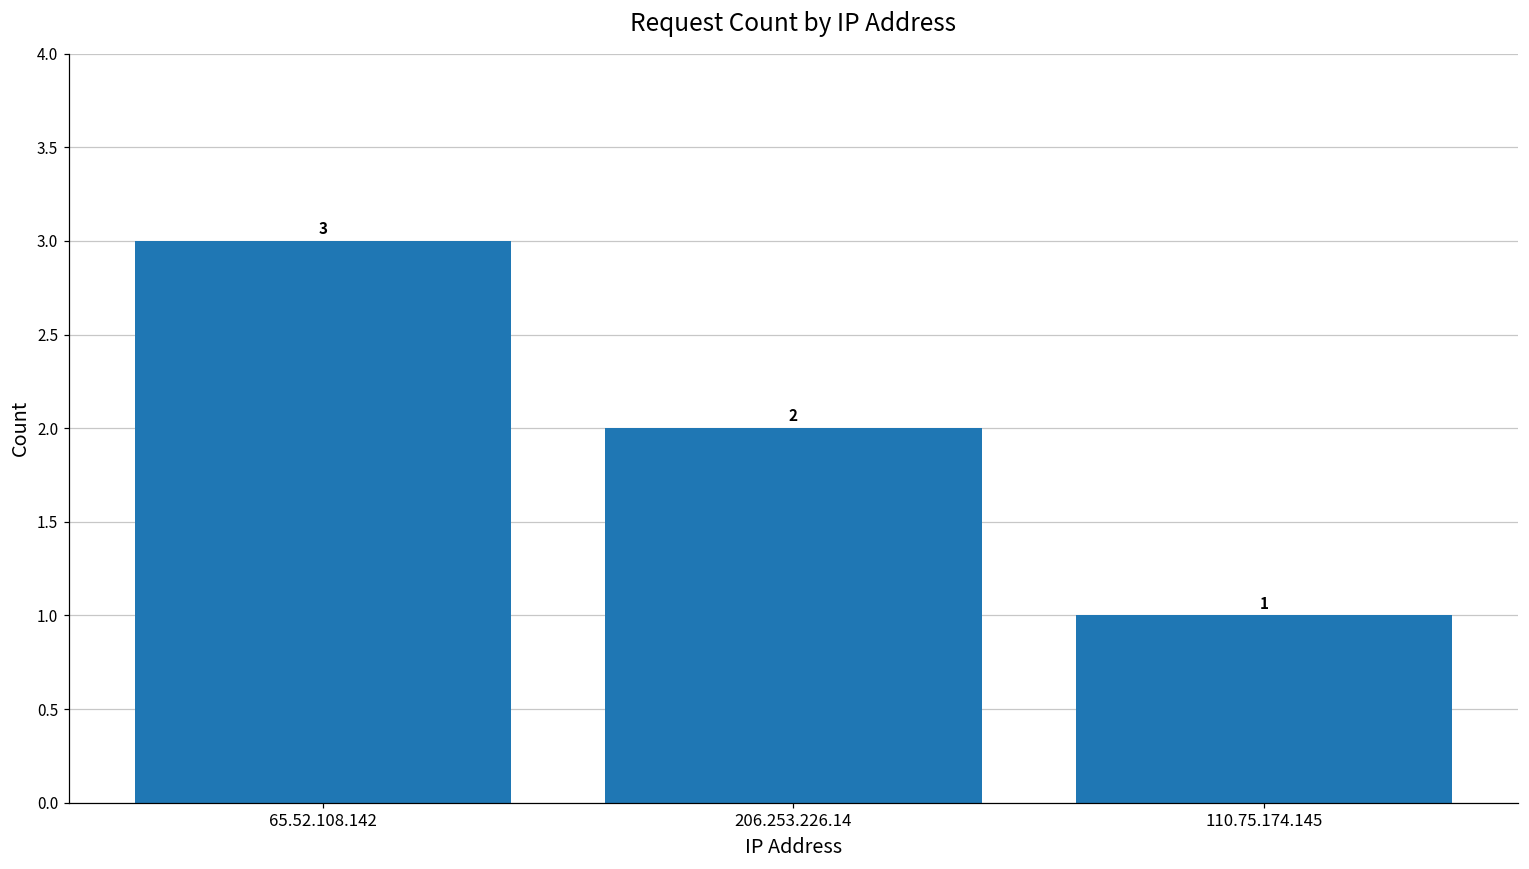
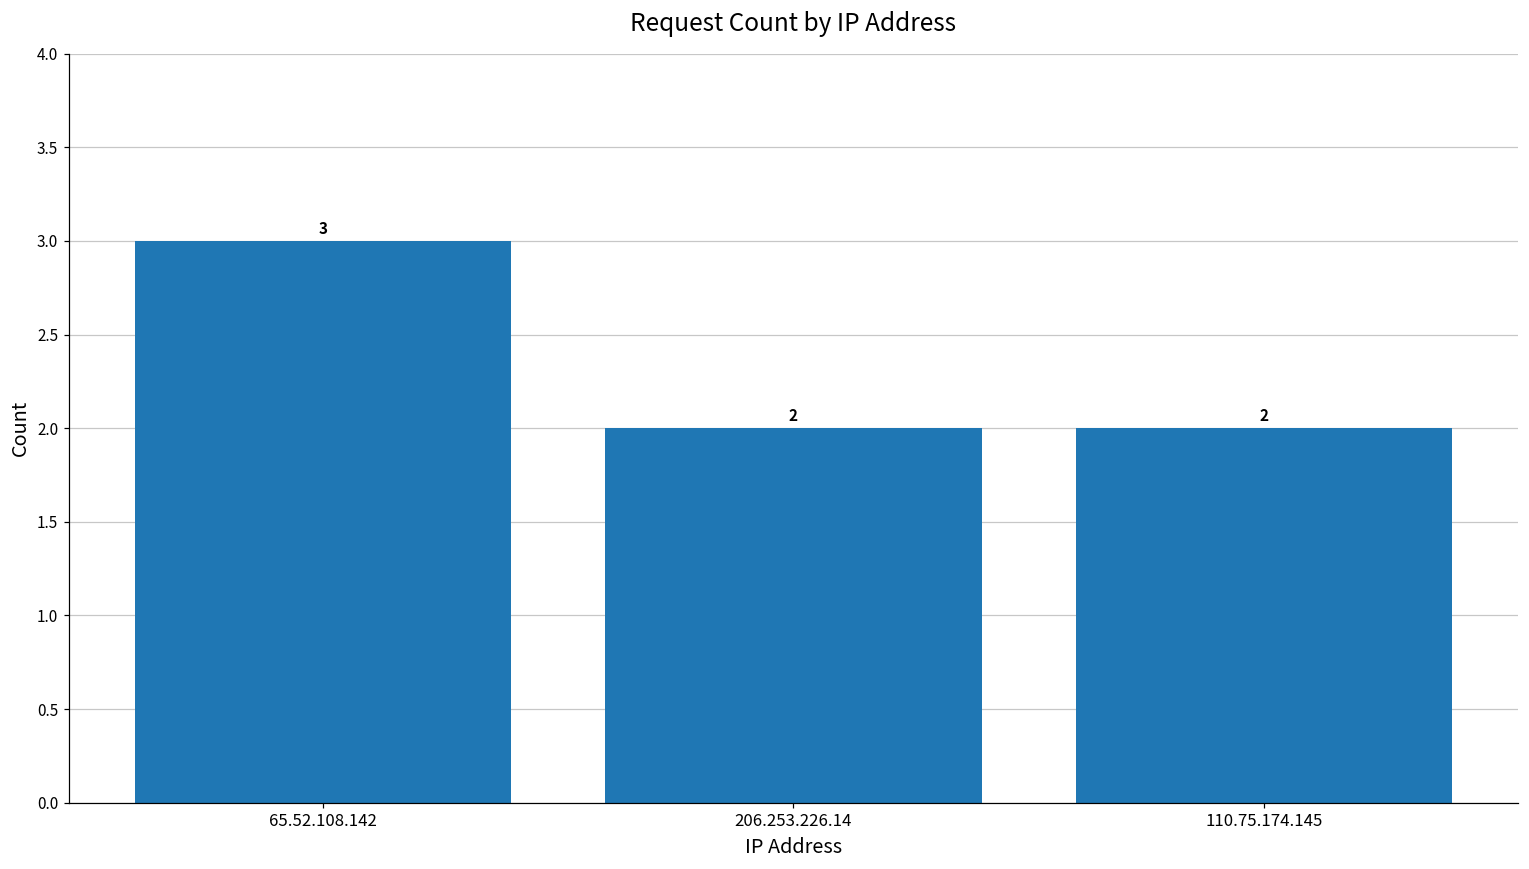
110.75.174.145: 1 -> 2
